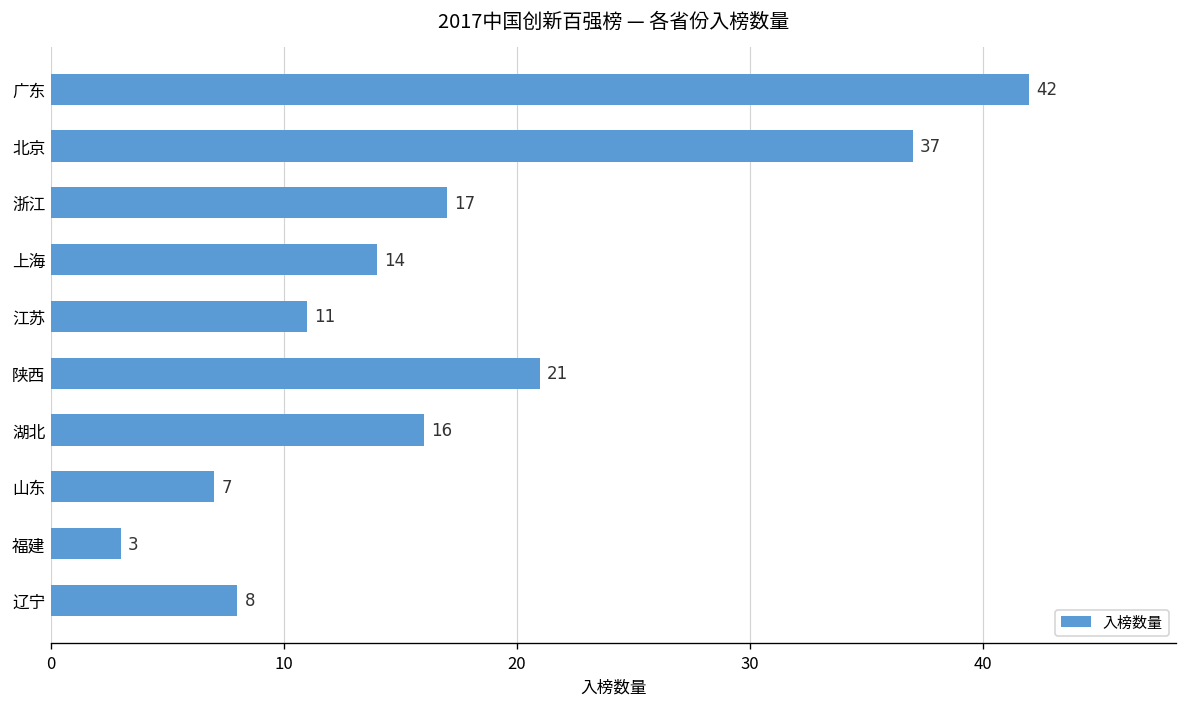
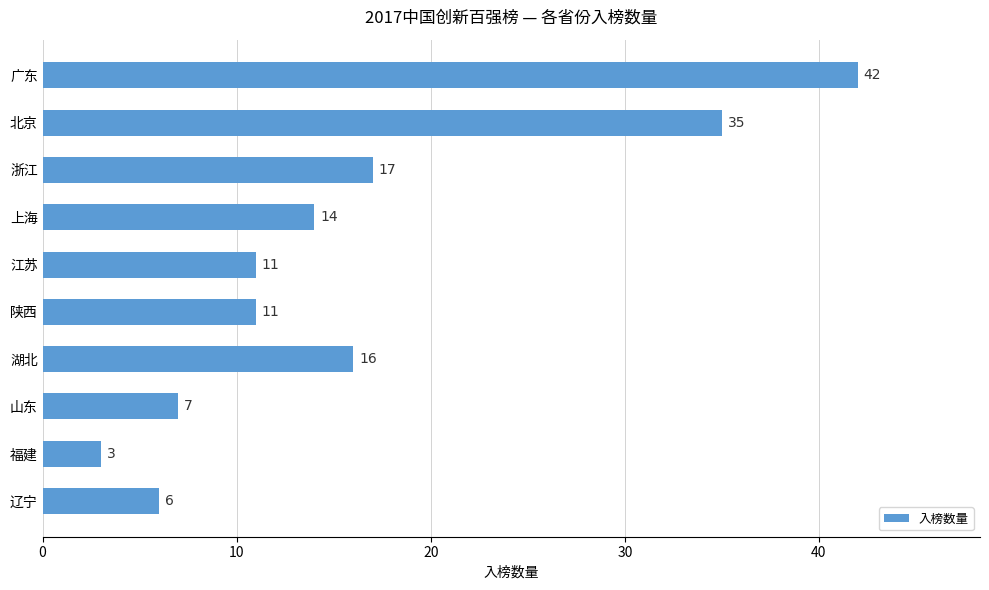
北京: 37 -> 35
陕西: 21 -> 11
辽宁: 8 -> 6
